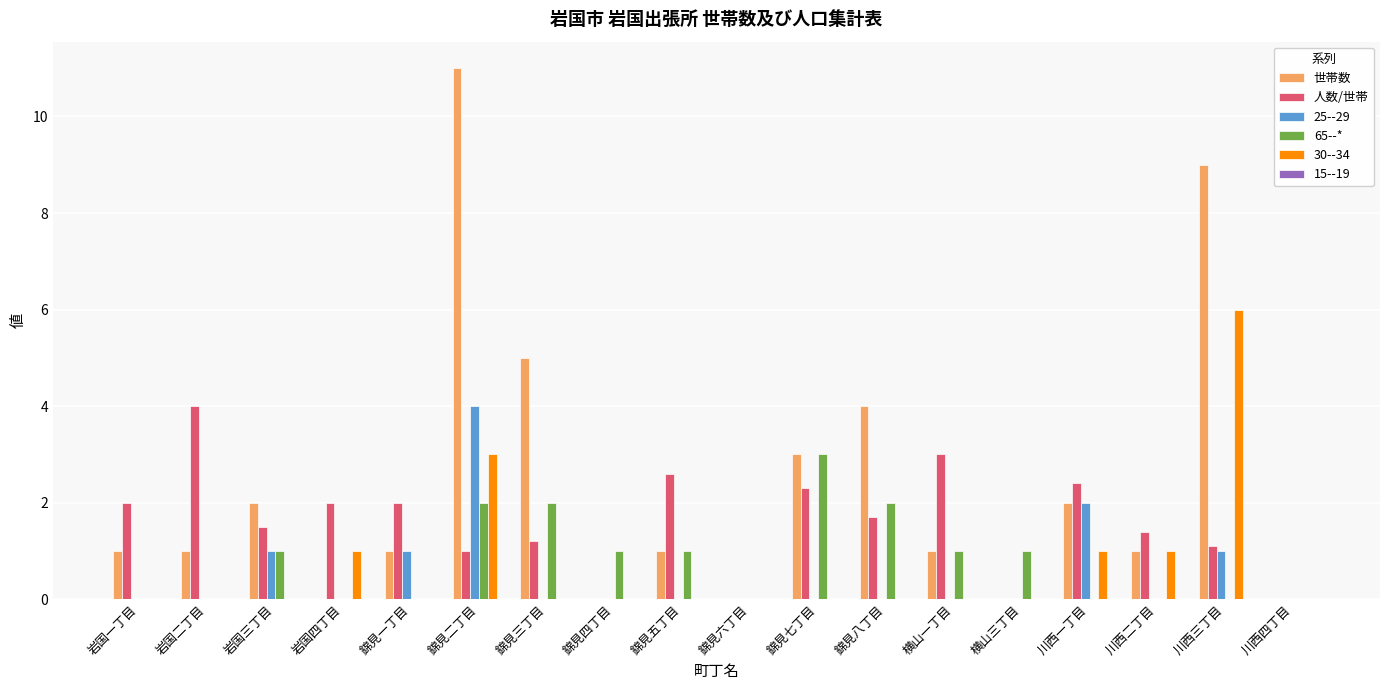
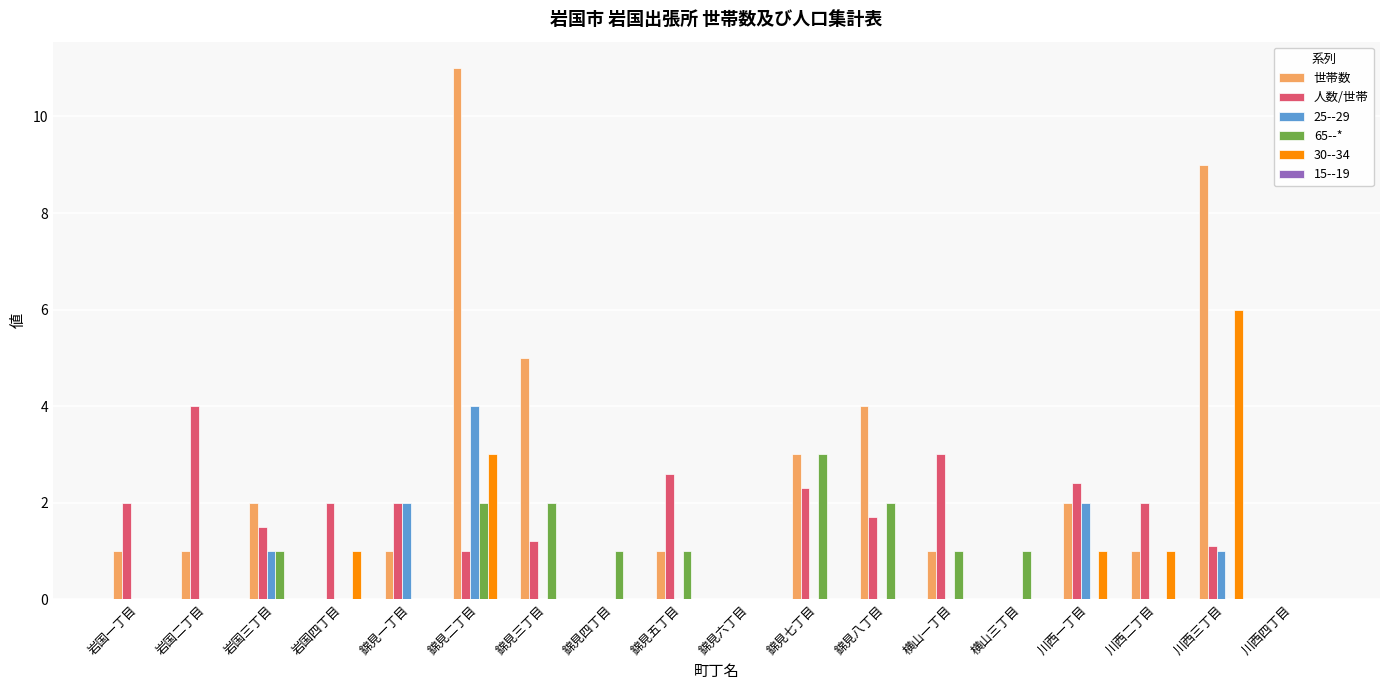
25--29, 錦見一丁目: 1 -> 2
人数/世帯, 川西二丁目: 1.4 -> 2.0
